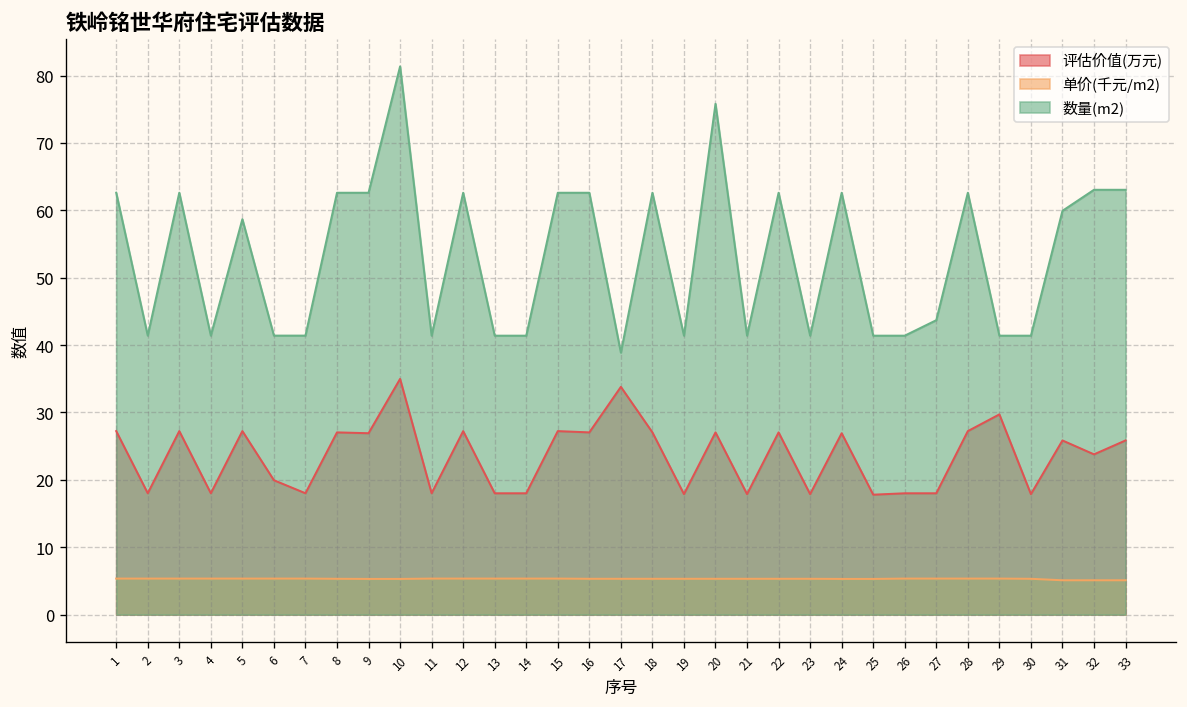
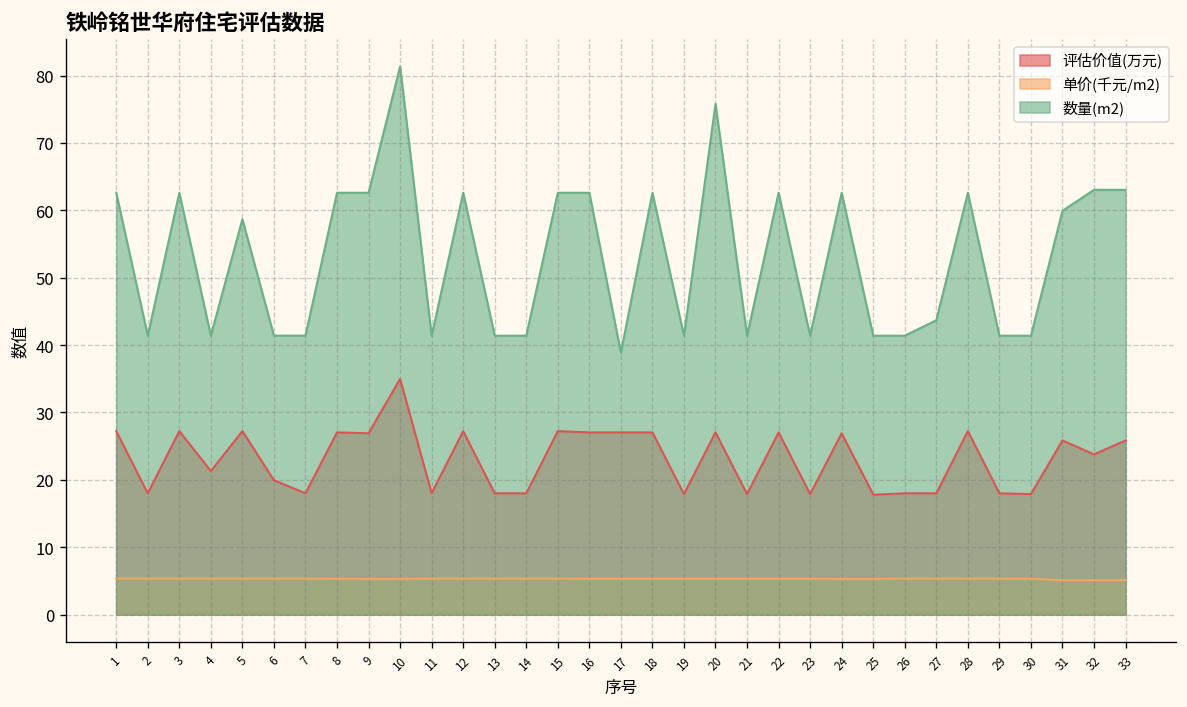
评估价值(万元), 4: 18 -> 21
评估价值(万元), 17: 34 -> 27
评估价值(万元), 29: 30 -> 18
